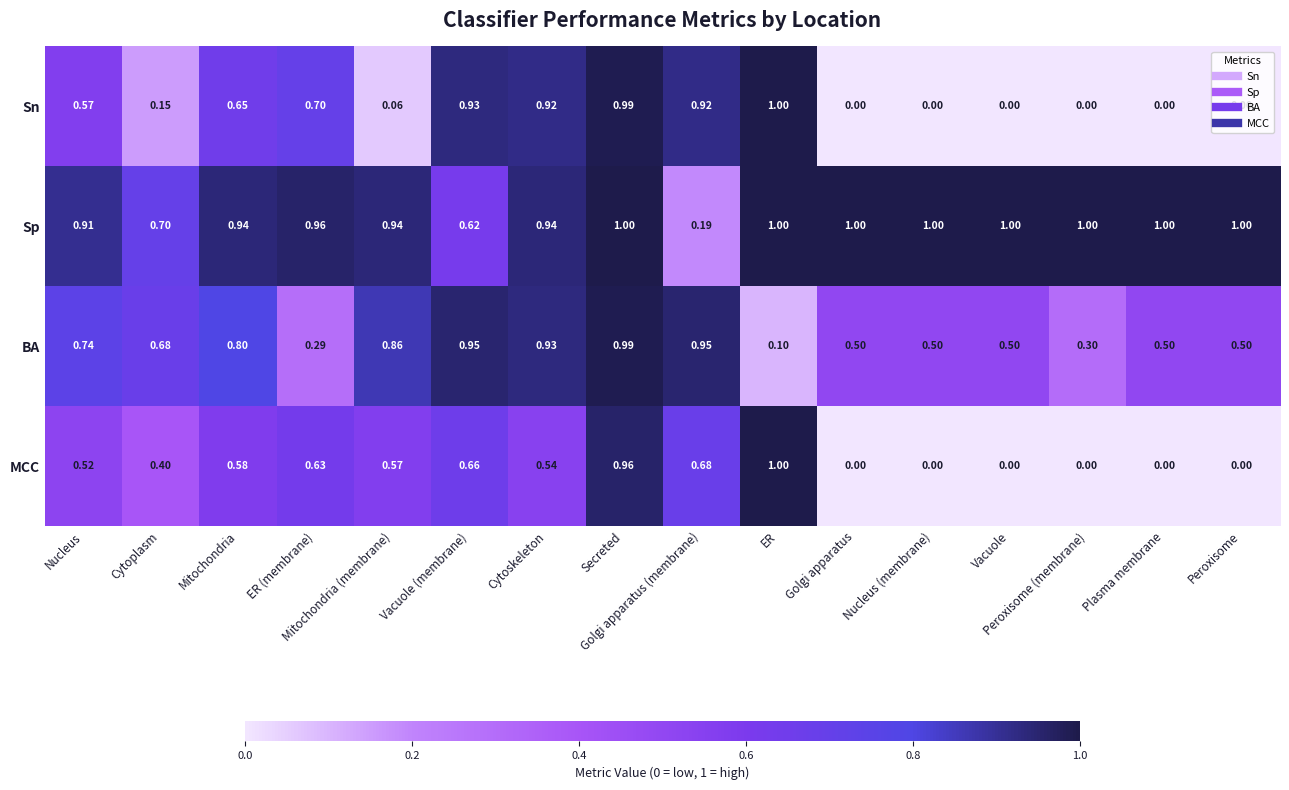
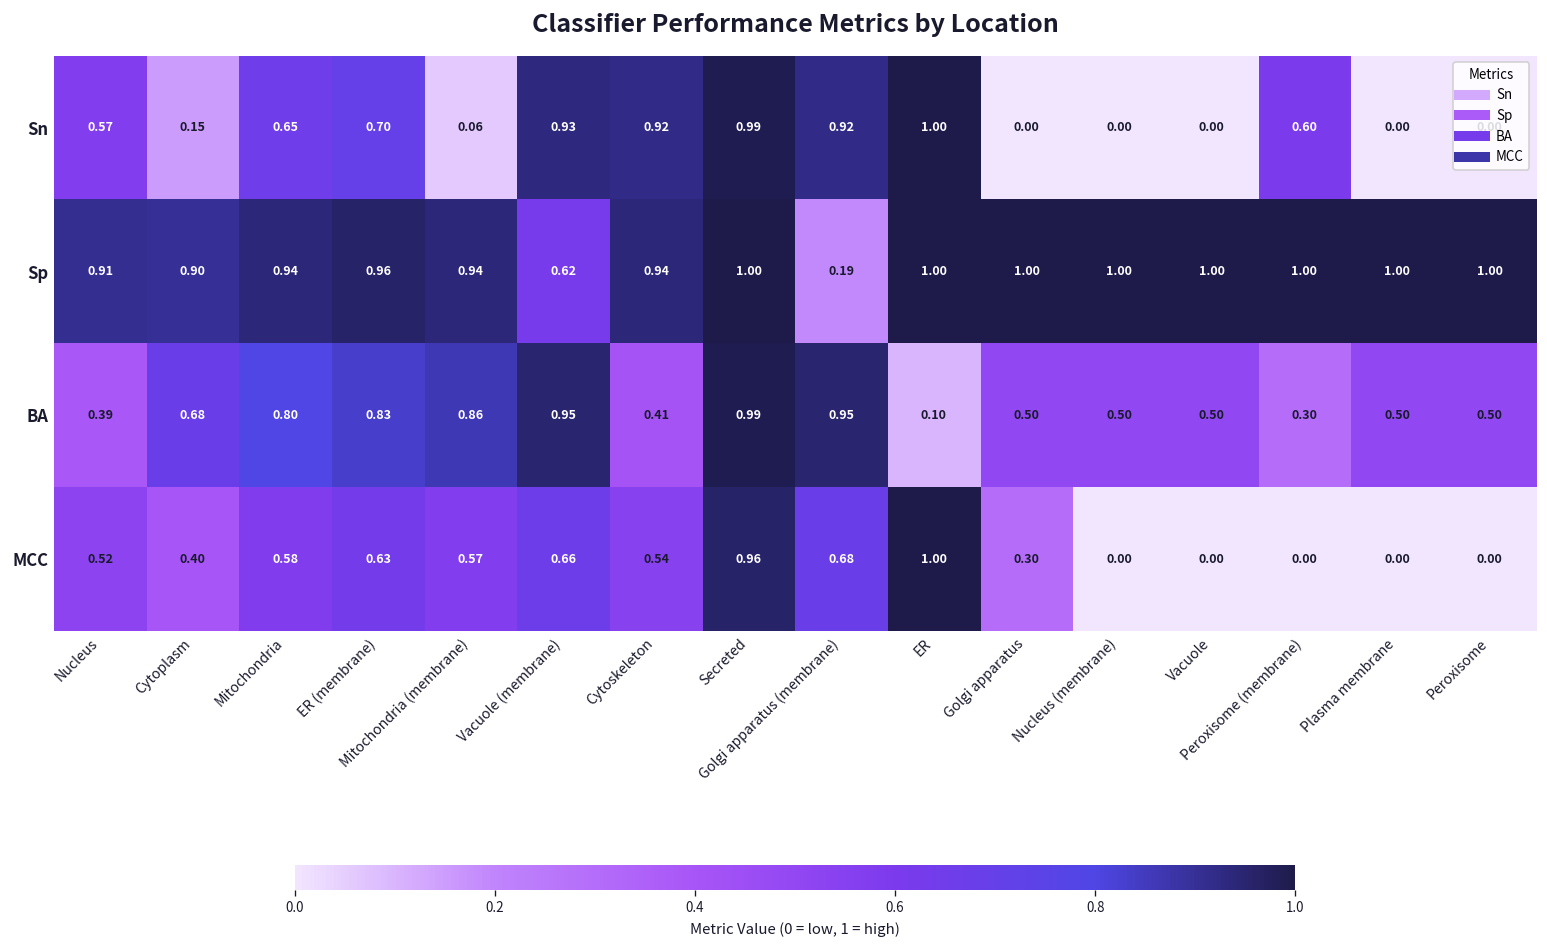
Sn, Peroxisome (membrane): 0.00 -> 0.60
Sp, Cytoplasm: 0.70 -> 0.90
BA, Nucleus: 0.74 -> 0.39
BA, ER (membrane): 0.29 -> 0.83
BA, Cytoskeleton: 0.93 -> 0.41
MCC, Golgi apparatus: 0.00 -> 0.30
